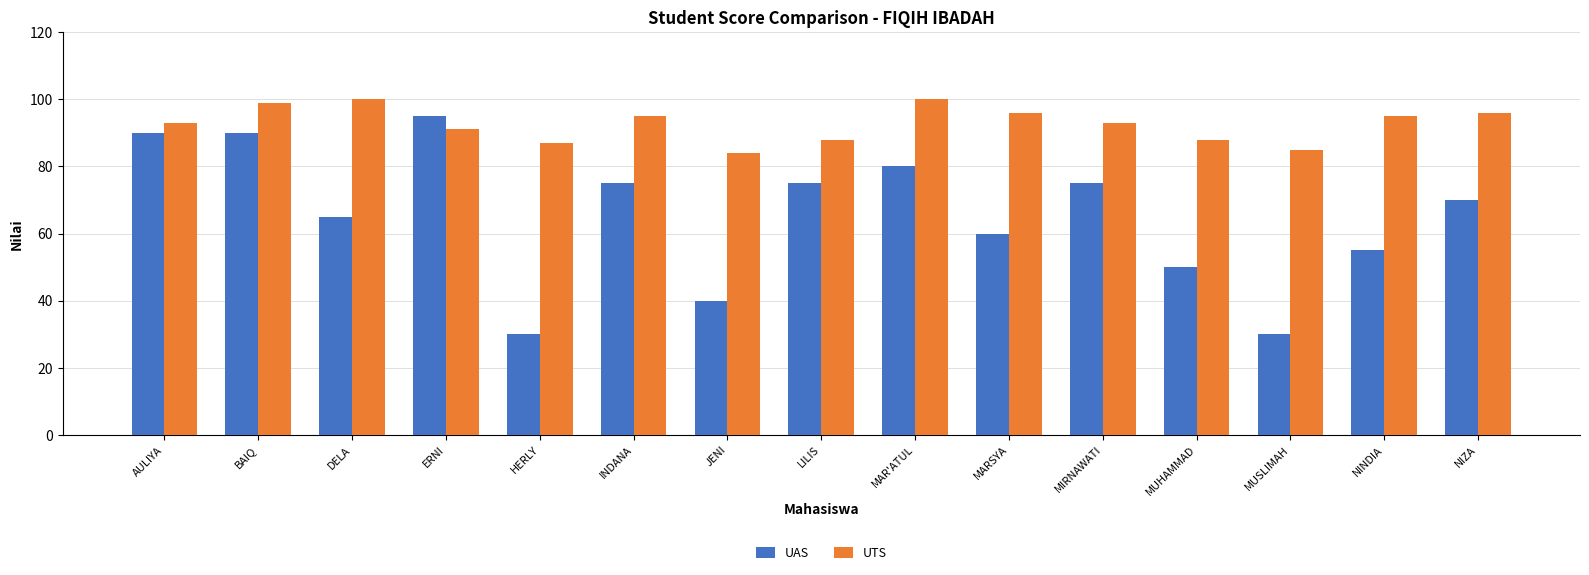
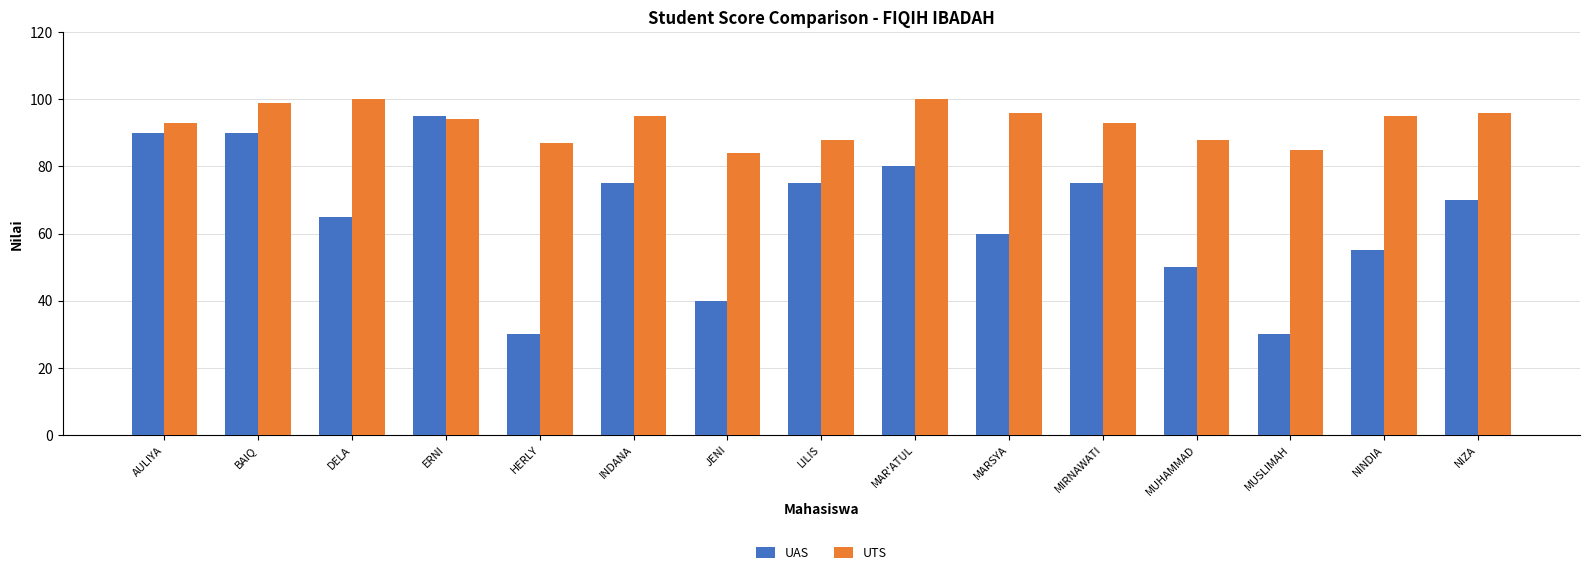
UTS, ERNI: 91 -> 94
